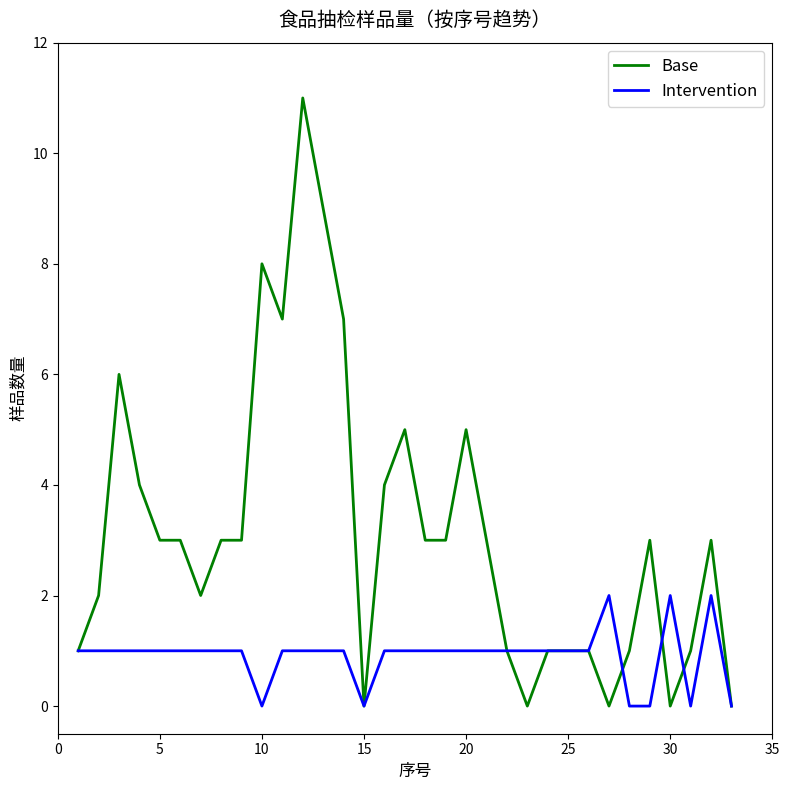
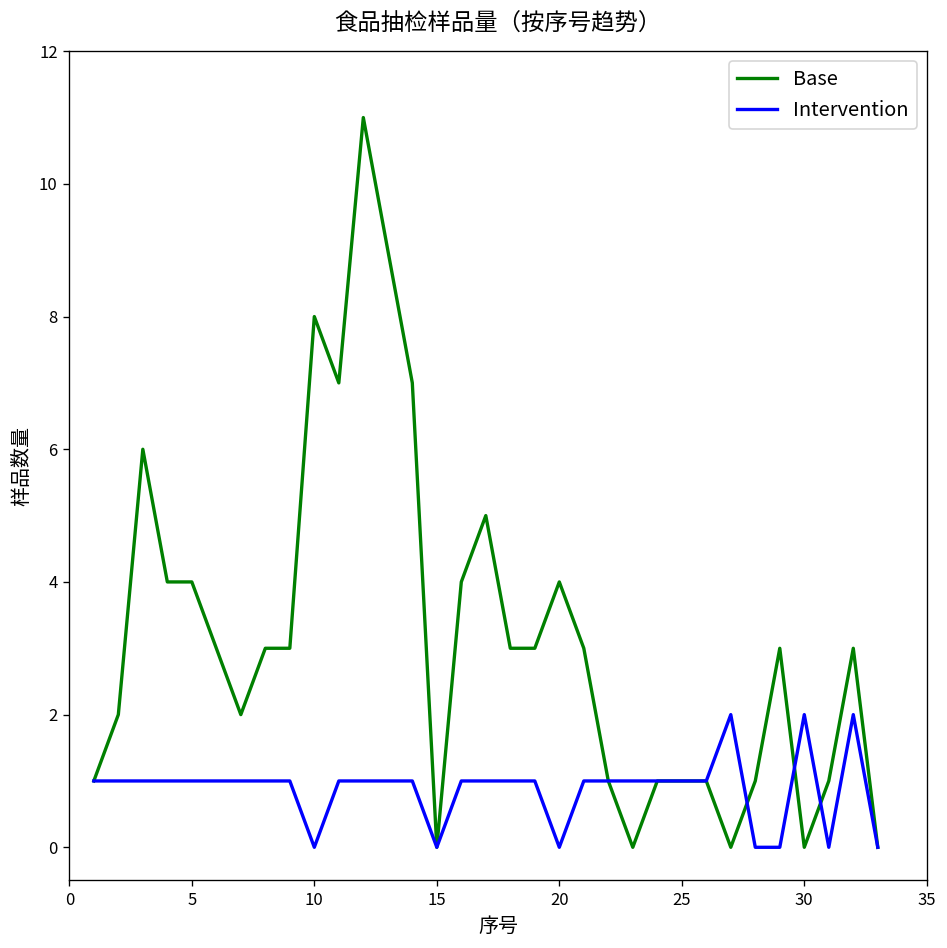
Base, 5: 3 -> 4
Base, 20: 5 -> 4
Intervention, 20: 1 -> 0
